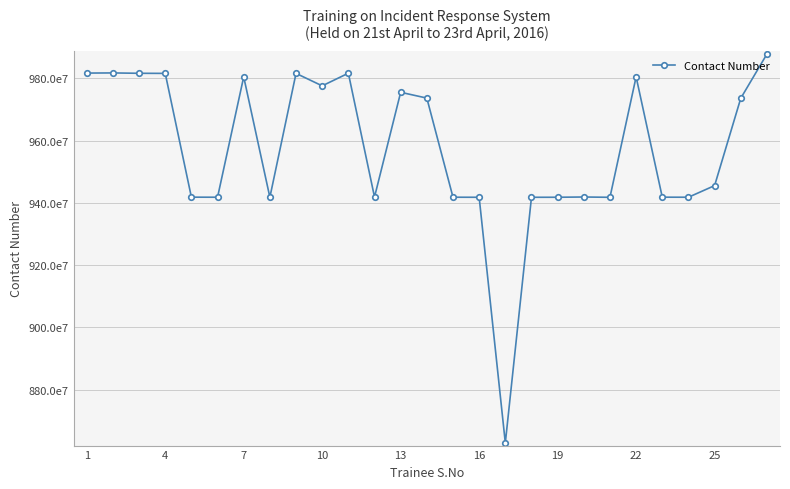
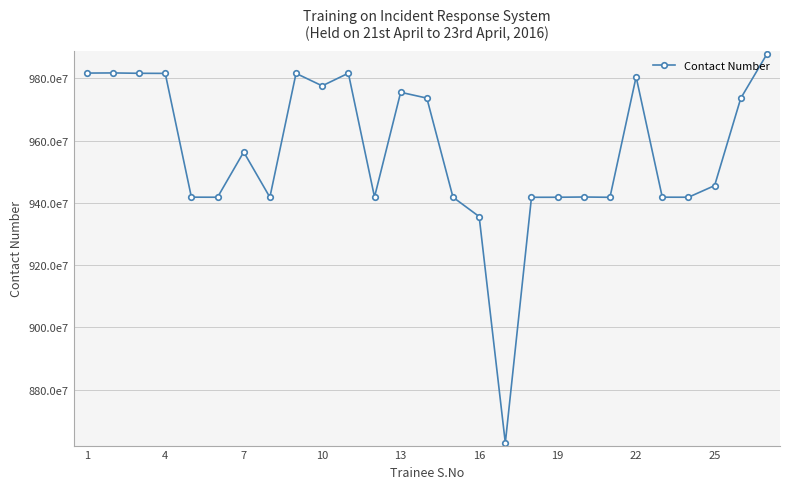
7: 9810000000 -> 9560000000
16: 9420000000 -> 9360000000
